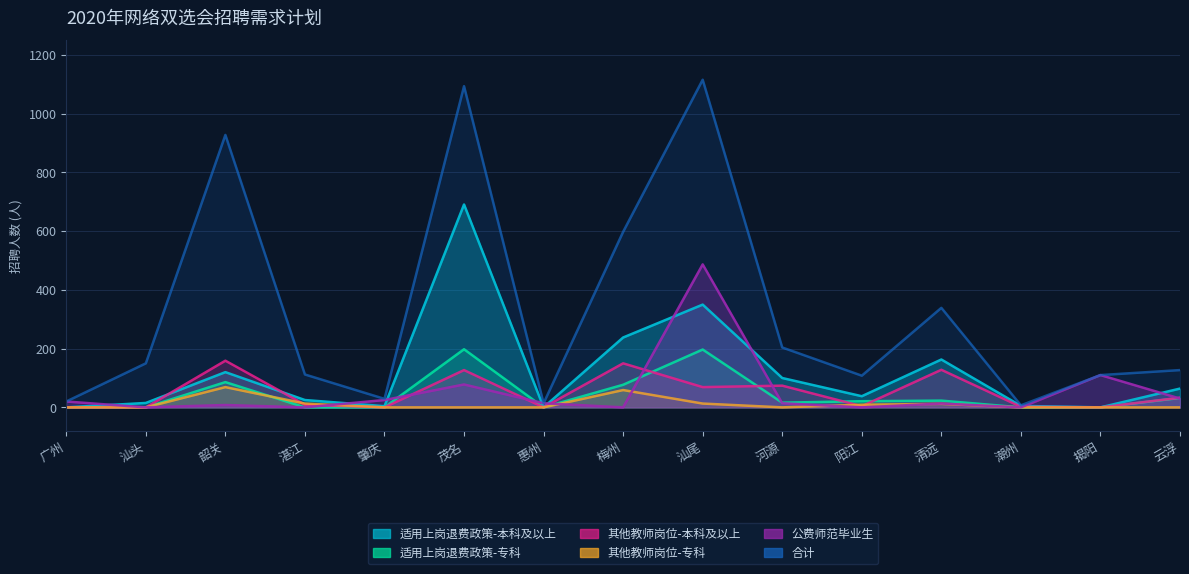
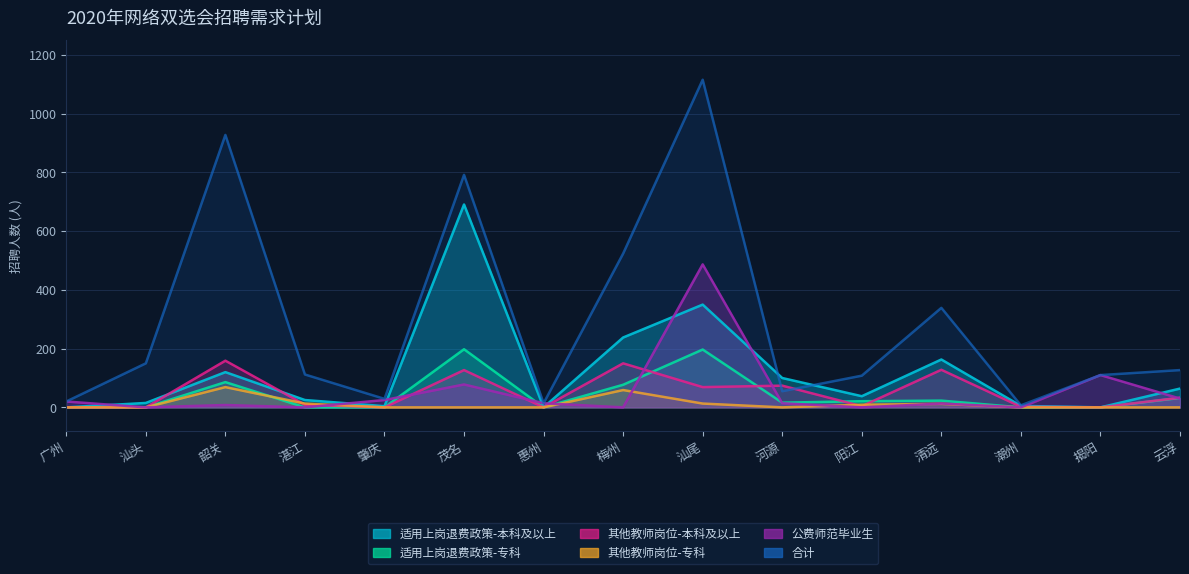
合计, 茂名: 1090 -> 790
合计, 梅州: 600 -> 520
合计, 河源: 200 -> 60
